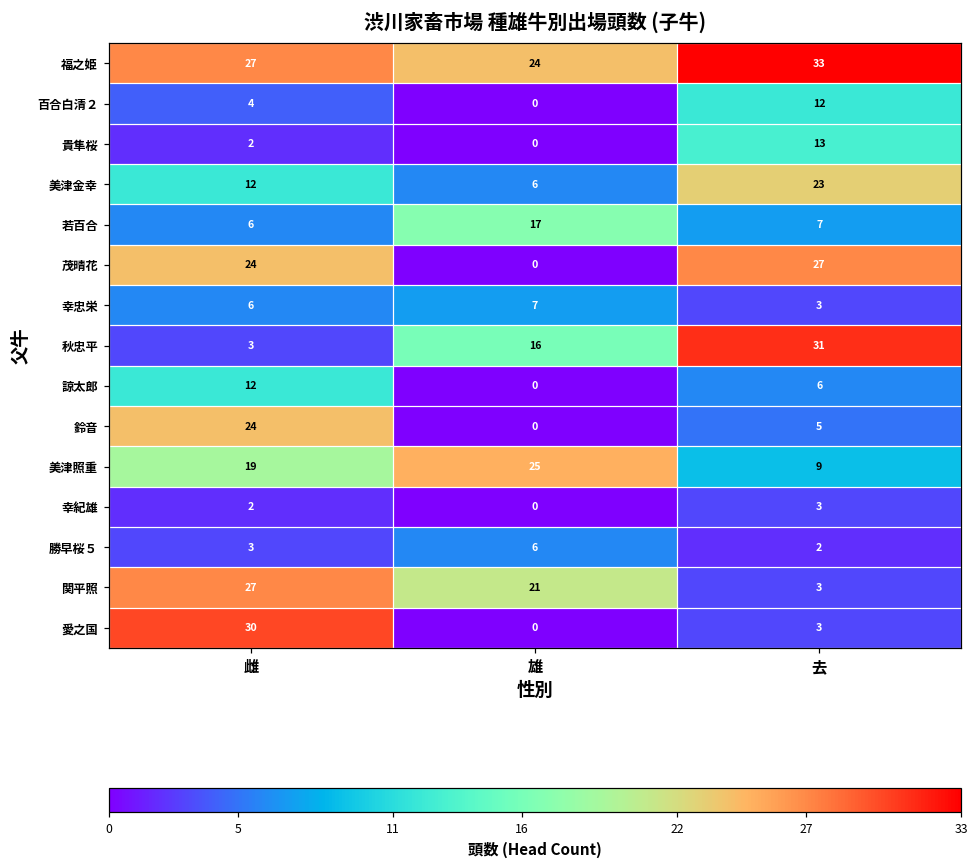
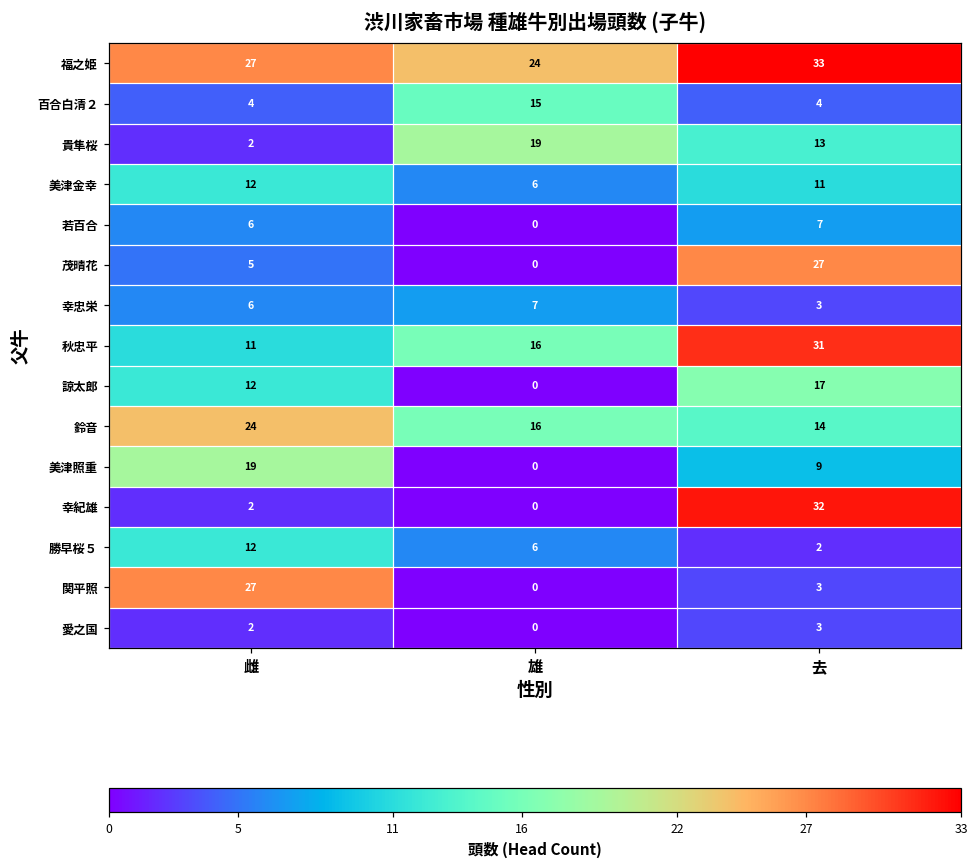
百合白清２, 雄: 0 -> 15
百合白清２, 去: 12 -> 4
貴隼桜, 雄: 0 -> 19
美津金幸, 去: 23 -> 11
若百合, 雄: 17 -> 0
茂晴花, 雌: 24 -> 5
秋忠平, 雌: 3 -> 11
諒太郎, 去: 6 -> 17
鈴音, 雄: 0 -> 16
鈴音, 去: 5 -> 14
美津照重, 雄: 25 -> 0
幸紀雄, 去: 3 -> 32
勝早桜５, 雌: 3 -> 12
関平照, 雄: 21 -> 0
愛之国, 雌: 30 -> 2
